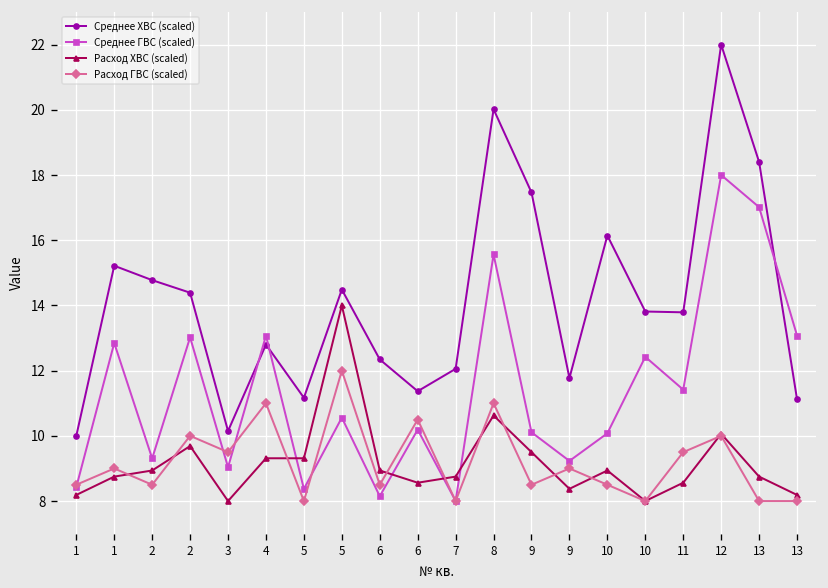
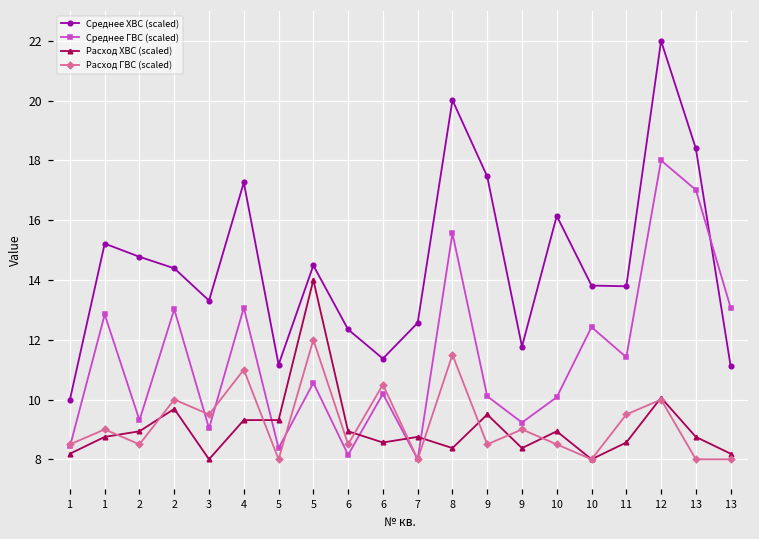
Среднее ХВС (scaled), 3: 10.1 -> 13.3
Среднее ХВС (scaled), 4: 12.8 -> 17.3
Среднее ХВС (scaled), 7: 12.1 -> 12.6
Расход ХВС (scaled), 8: 10.6 -> 8.4
Расход ГВС (scaled), 8: 11.0 -> 11.5
